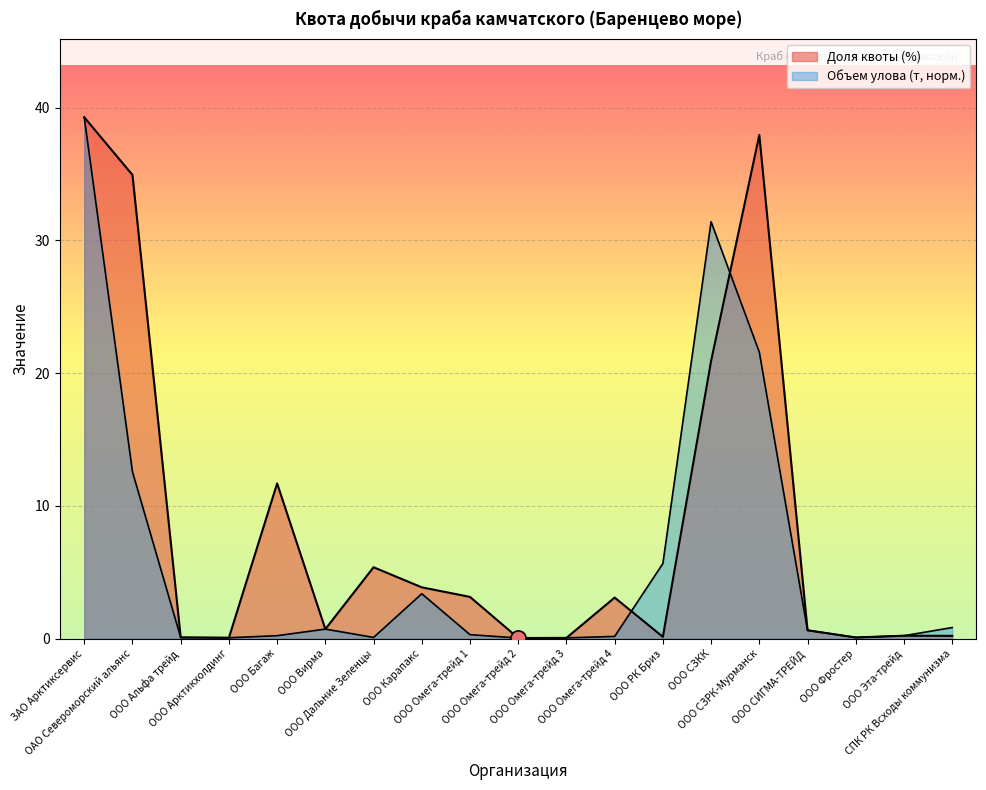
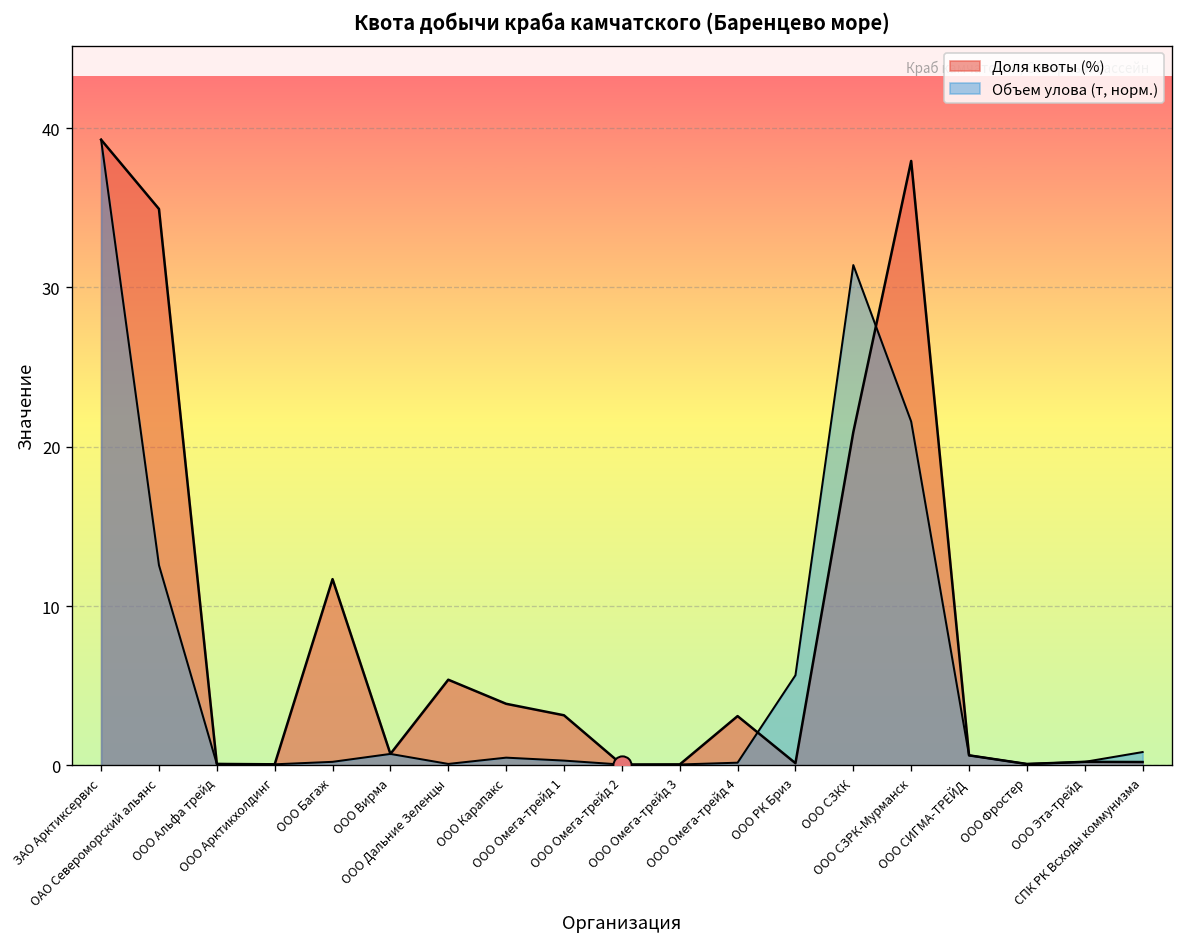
Объем улова (т, норм.), ООО Карапакс: 3.4 -> 0.5
